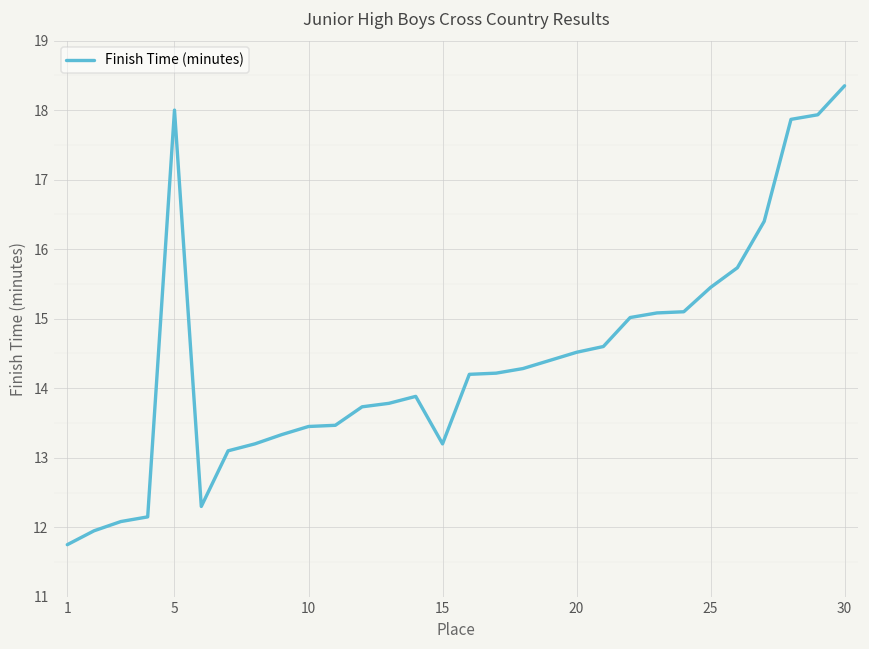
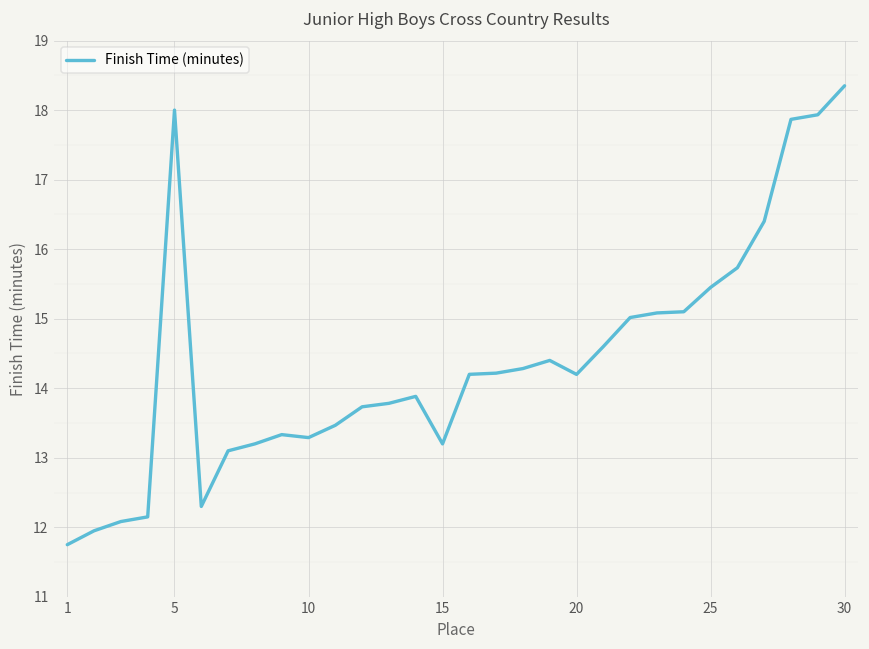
10: 13.5 -> 13.3
20: 14.5 -> 14.2
